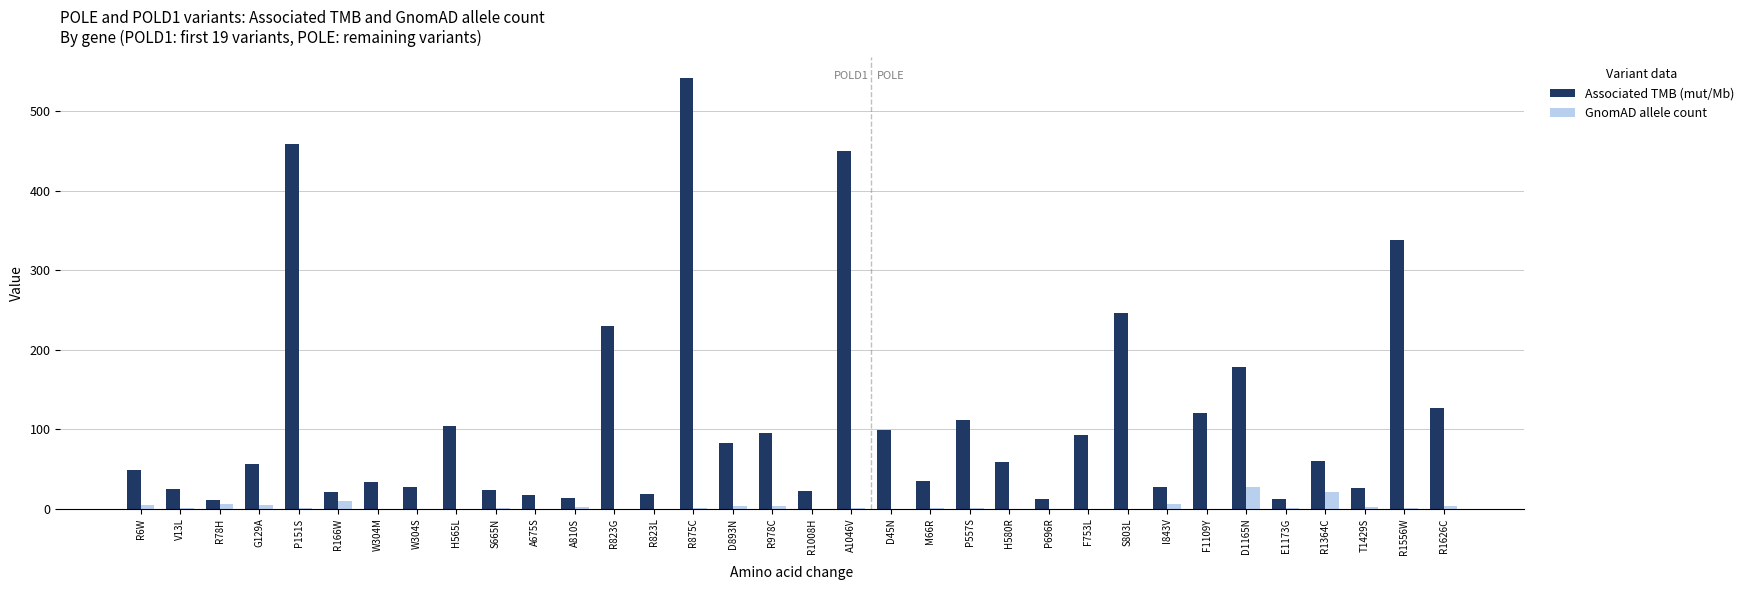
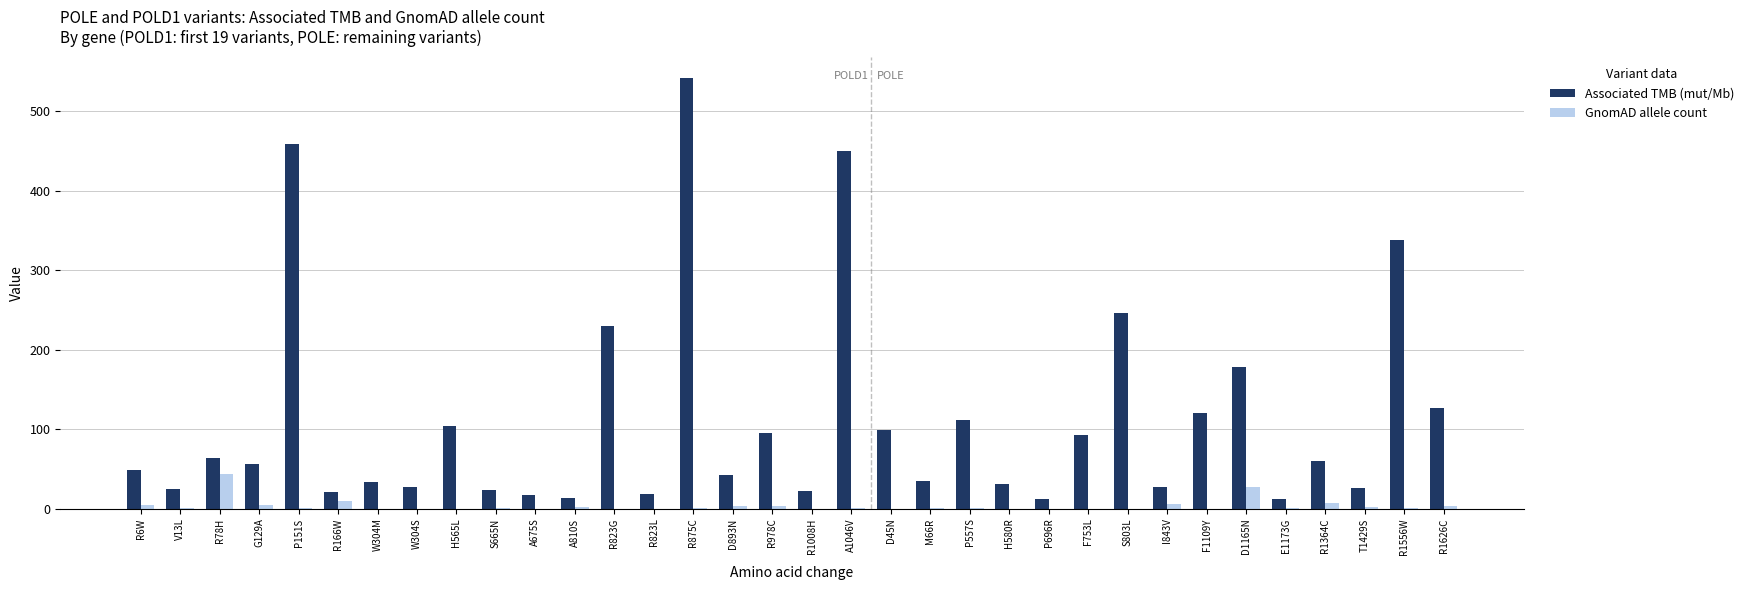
Associated TMB (mut/Mb), R78H: 10 -> 60
GnomAD allele count, R78H: 10 -> 40
Associated TMB (mut/Mb), D893N: 80 -> 40
Associated TMB (mut/Mb), H580R: 60 -> 30
GnomAD allele count, R1364C: 20 -> 10
